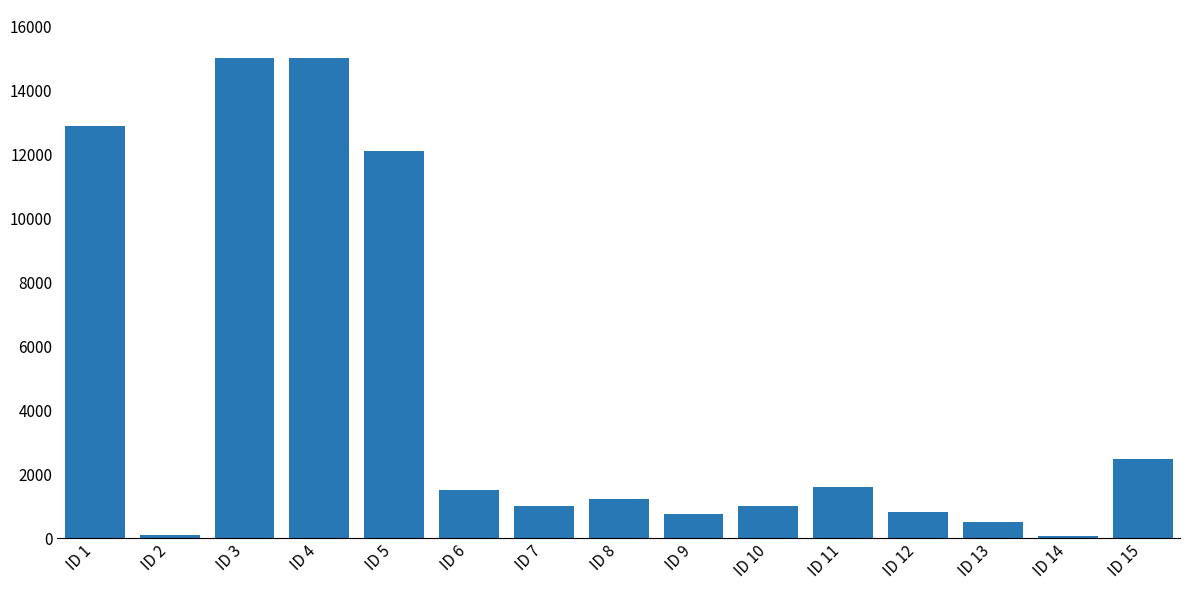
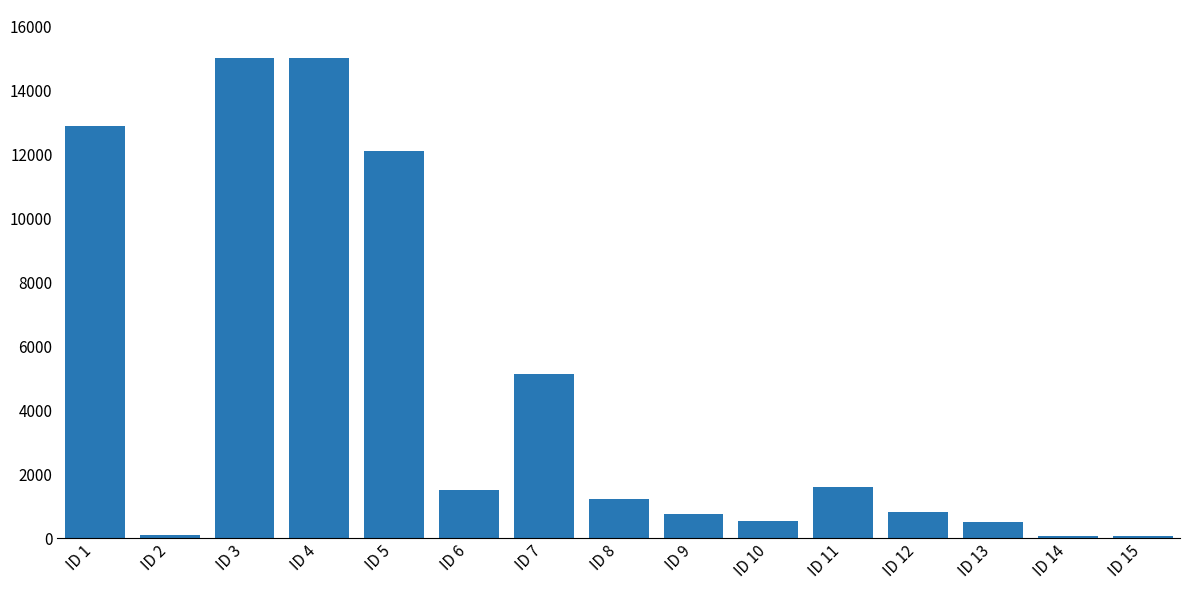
ID 7: 1000 -> 5100
ID 10: 1000 -> 500
ID 15: 2500 -> 100
